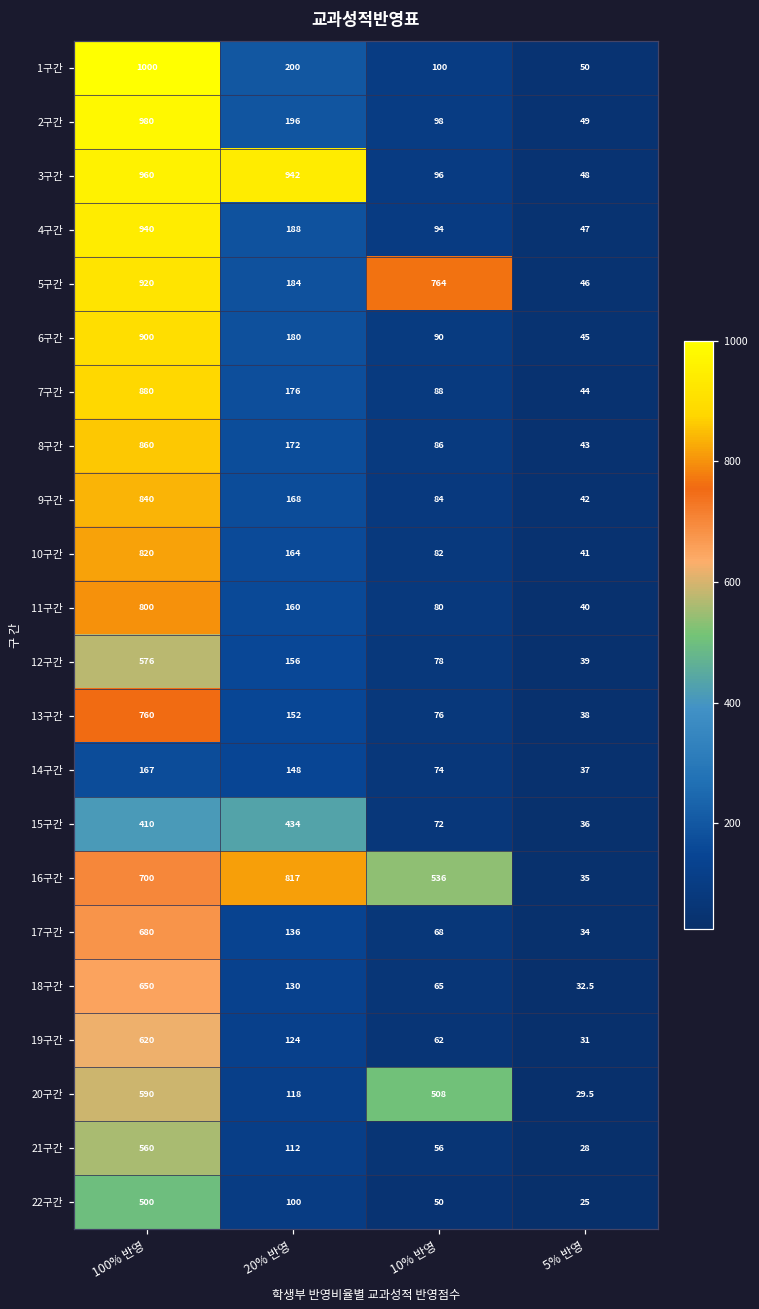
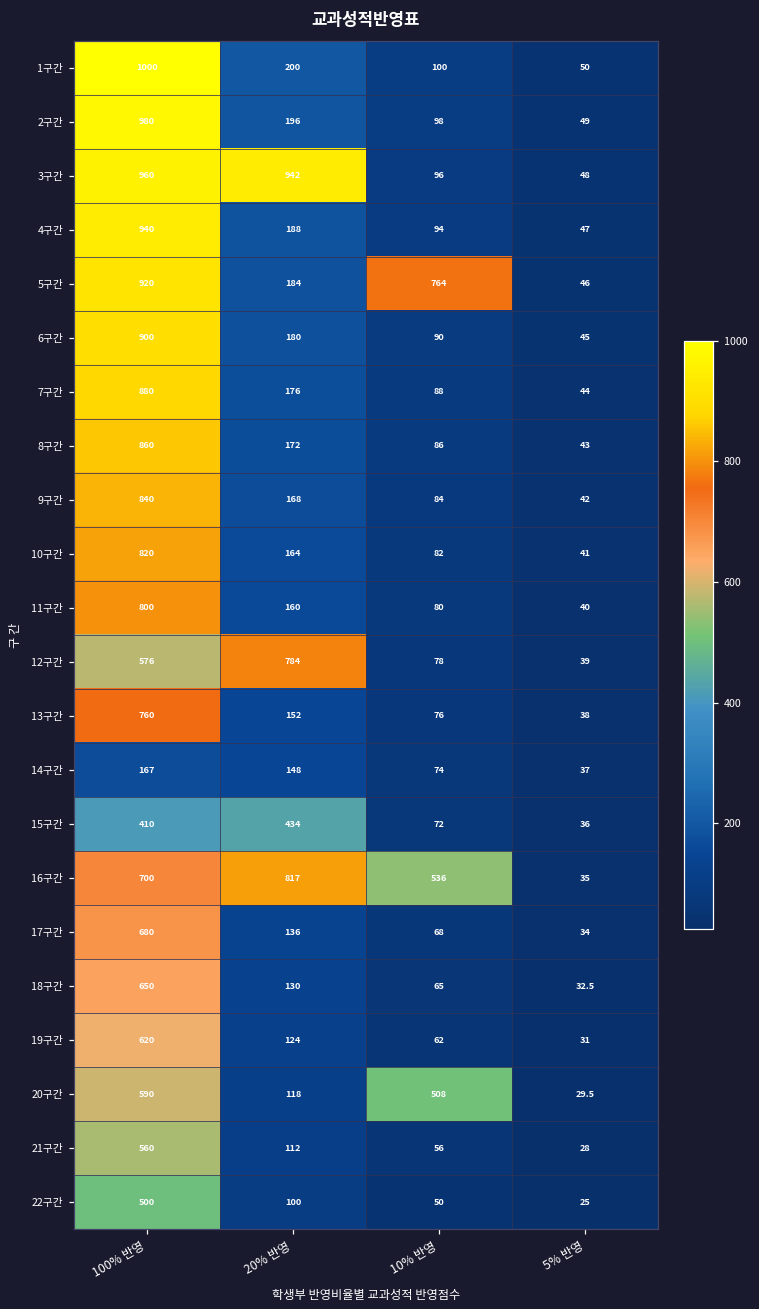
12구간, 20% 반영: 156 -> 784
